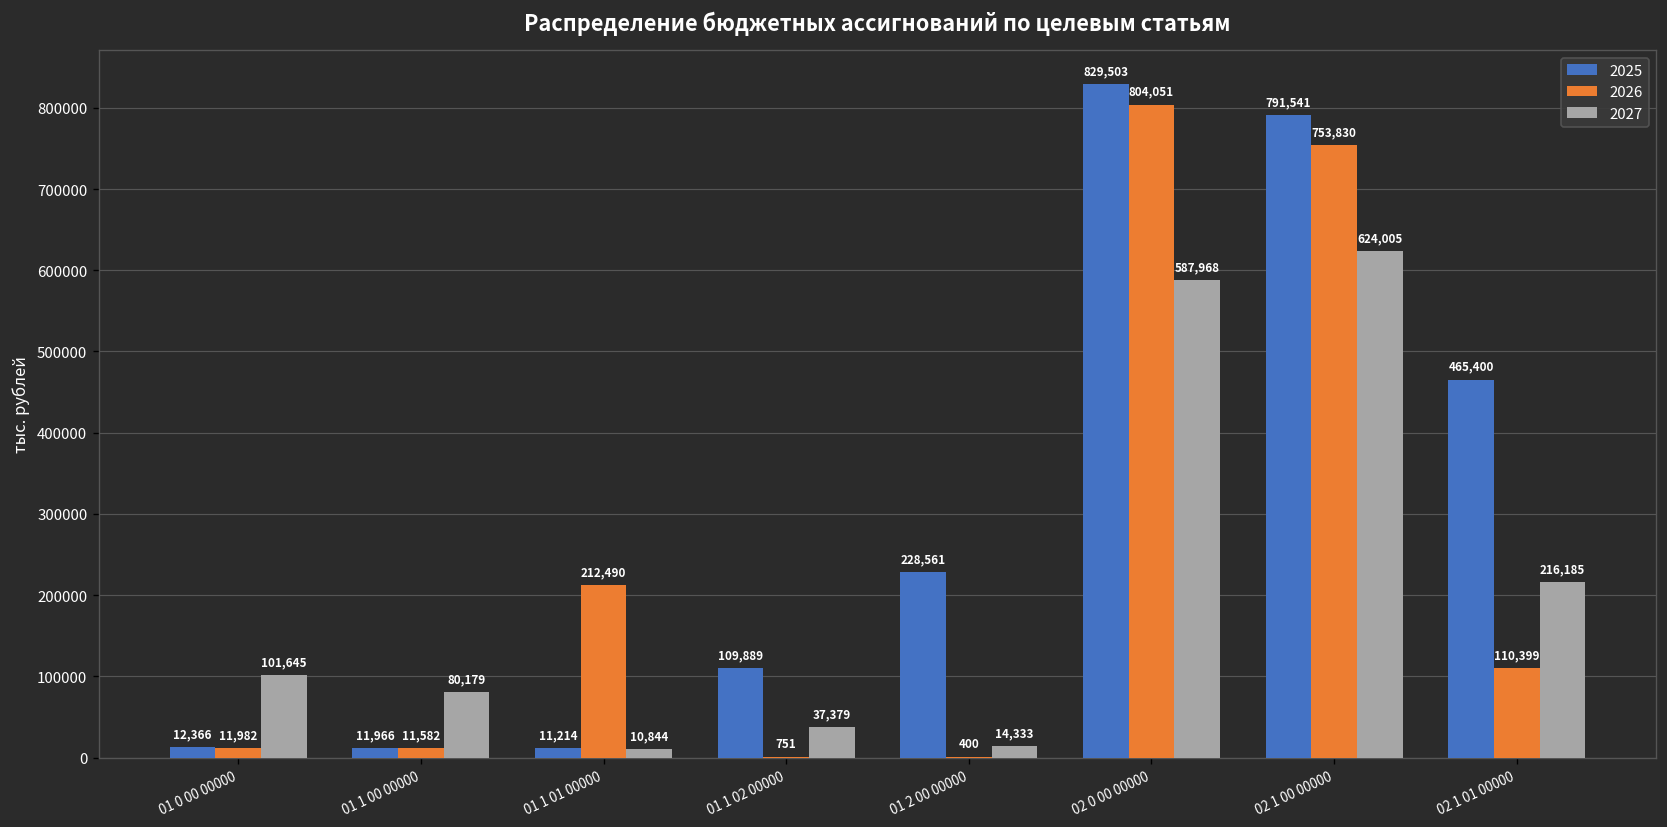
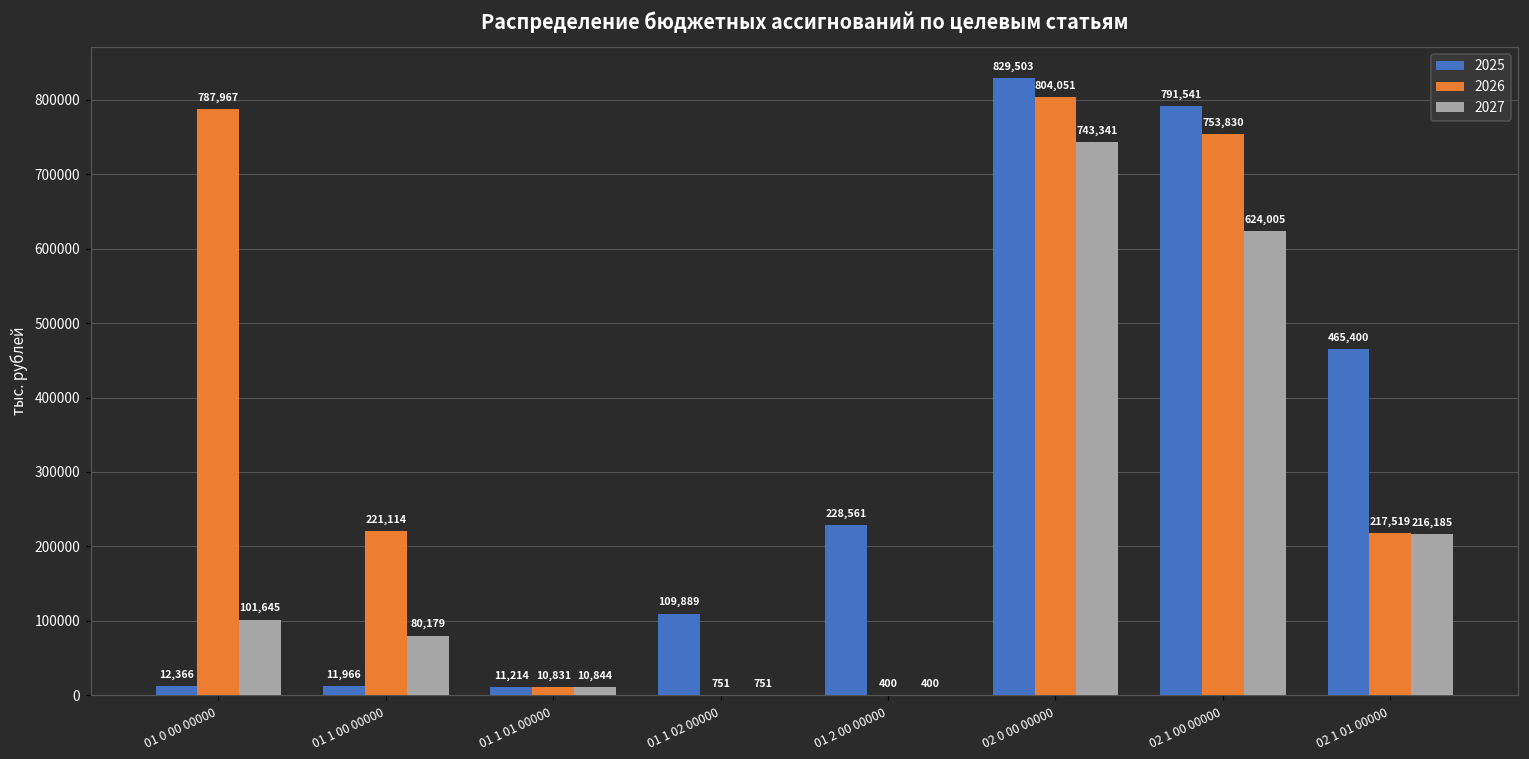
2026, 01 0 00 00000: 11,982 -> 787,967
2026, 01 1 00 00000: 11,582 -> 221,114
2026, 01 1 01 00000: 212,490 -> 10,831
2027, 01 1 02 00000: 37,379 -> 751
2027, 01 2 00 00000: 14,333 -> 400
2027, 02 0 00 00000: 587,968 -> 743,341
2026, 02 1 01 00000: 110,399 -> 217,519
